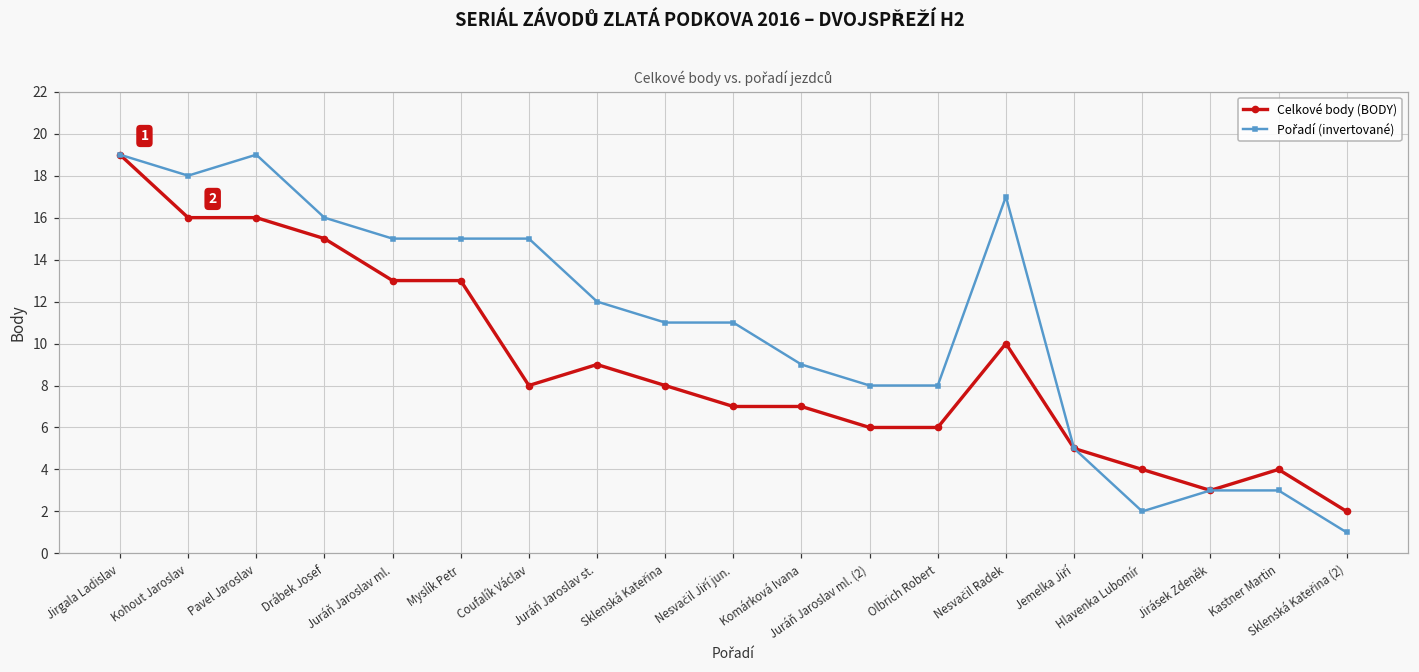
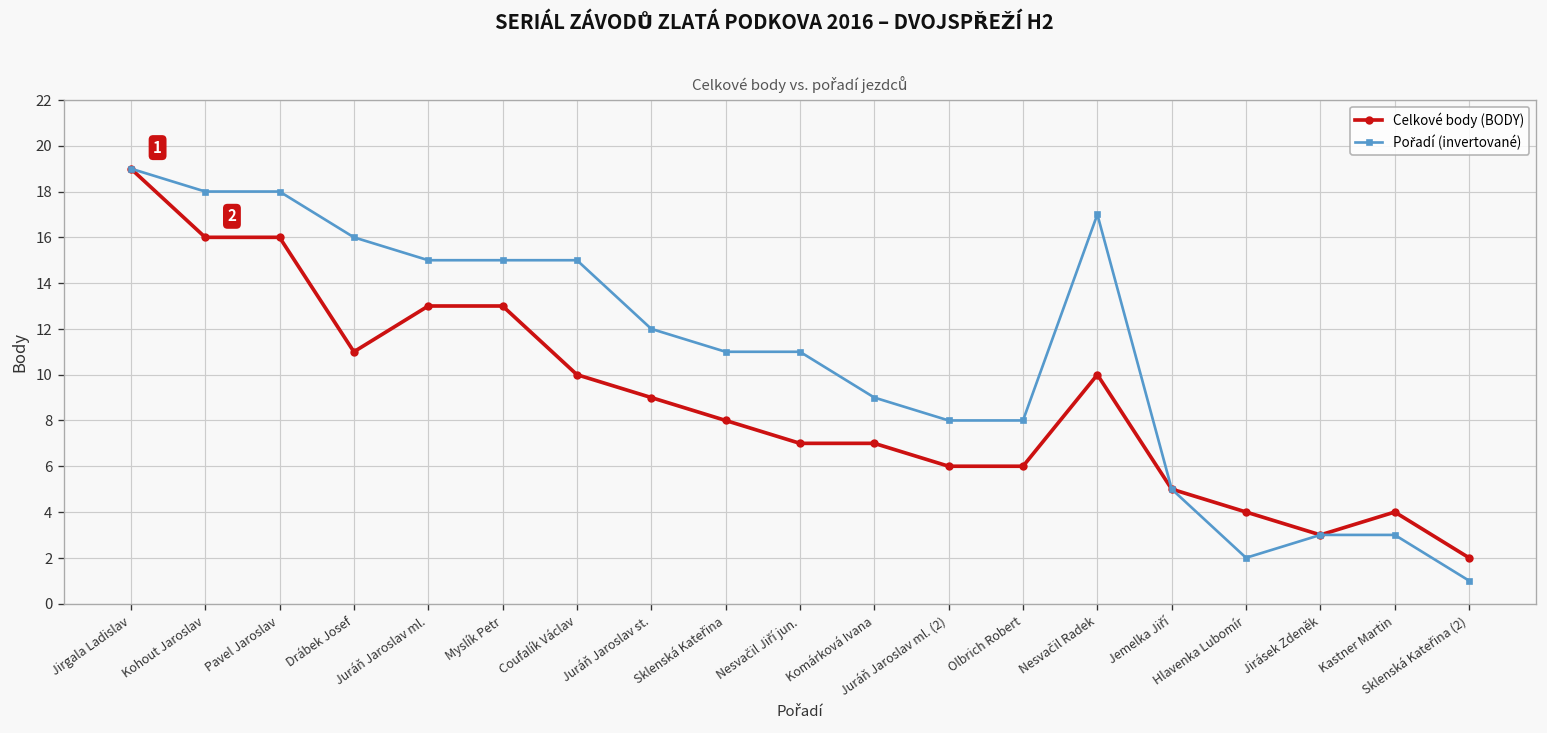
Pořadí (invertované), Pavel Jaroslav: 19.0 -> 18.0
Celkové body (BODY), Drábek Josef: 15 -> 11
Celkové body (BODY), Coufalík Václav: 8 -> 10
